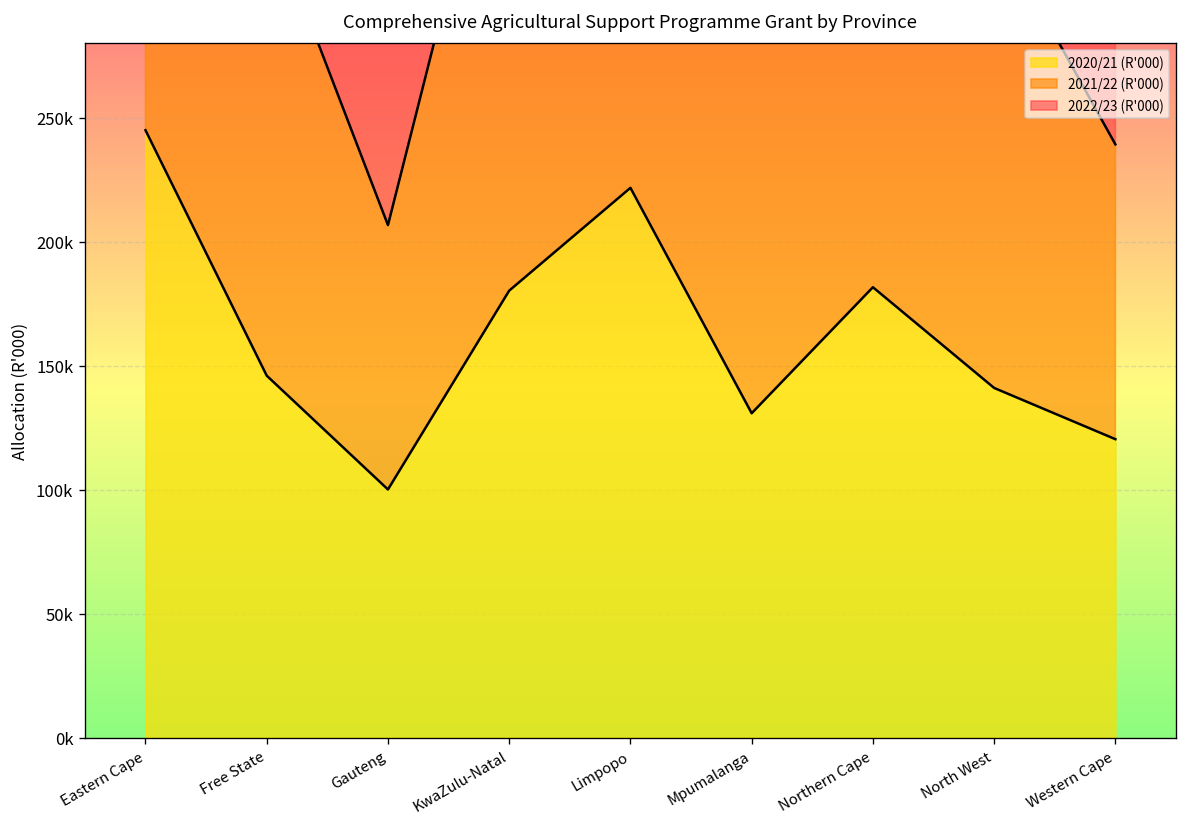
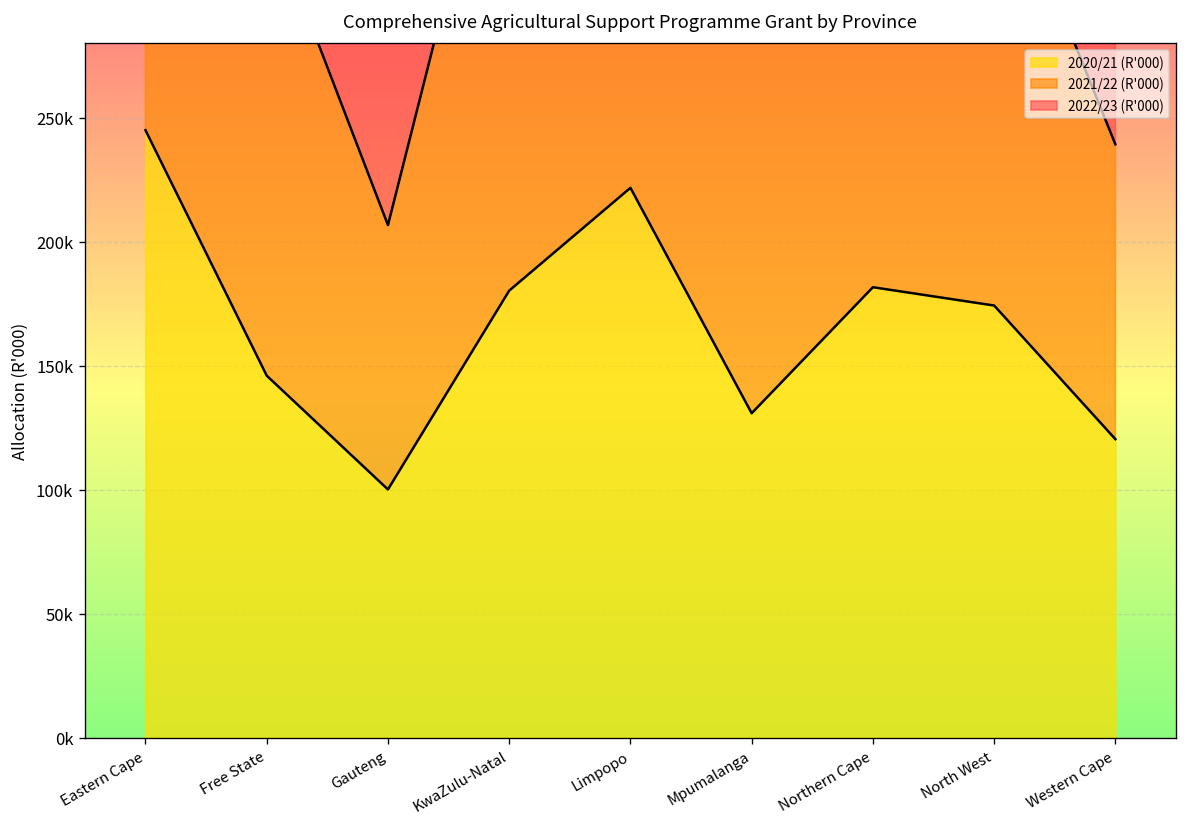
2020/21 (R'000), North West: 141000 -> 174000
